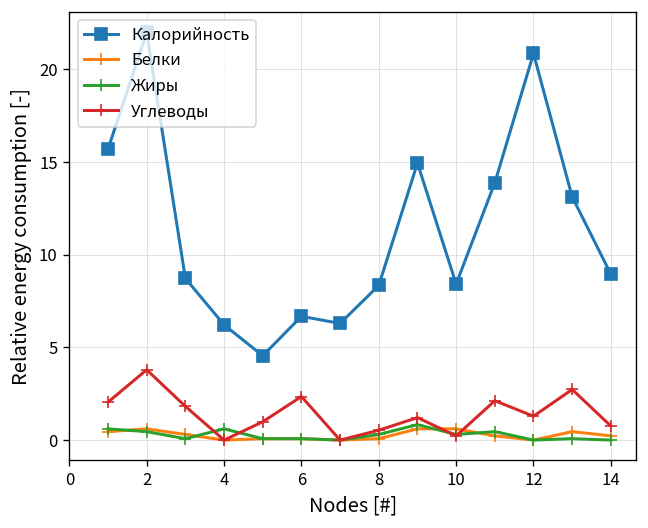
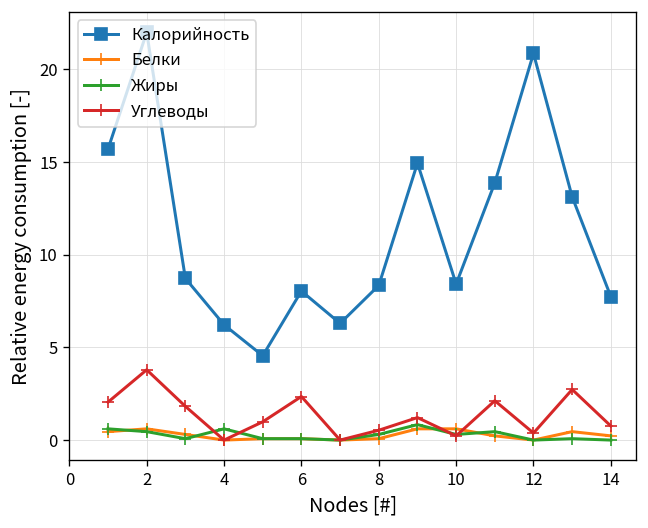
Калорийность, 6: 6.7 -> 8.0
Углеводы, 12: 1.3 -> 0.4
Калорийность, 14: 9.0 -> 7.7
